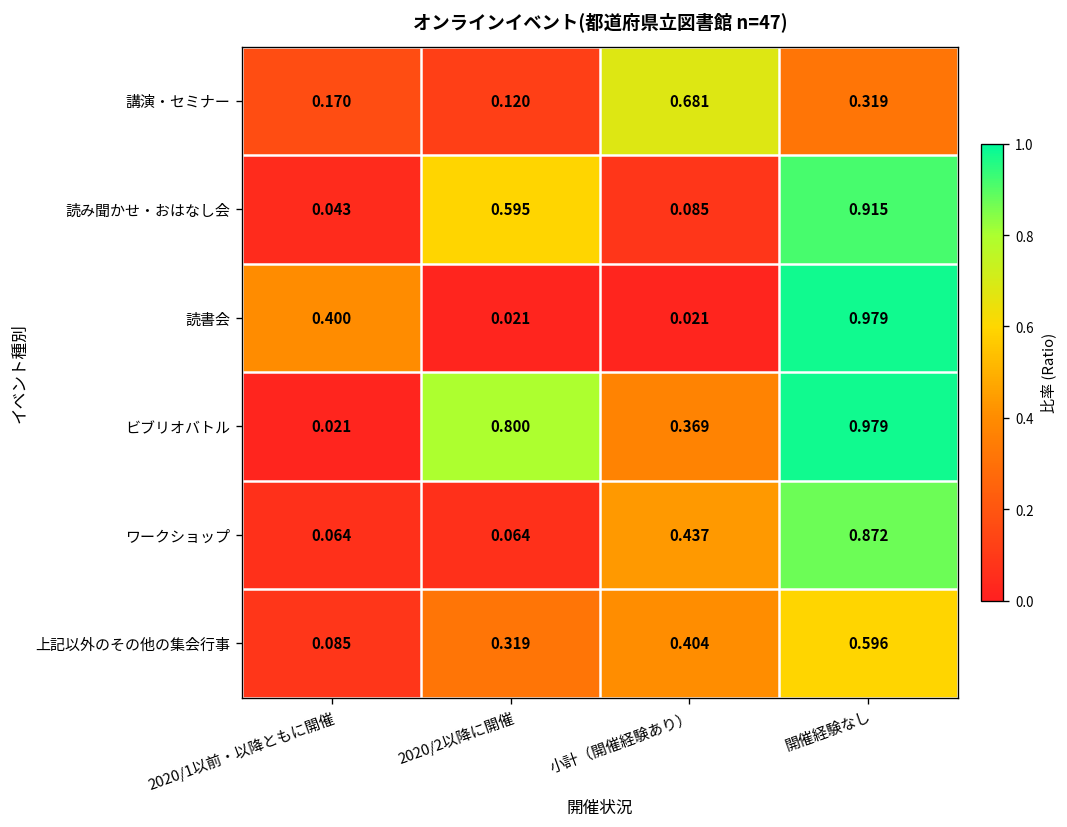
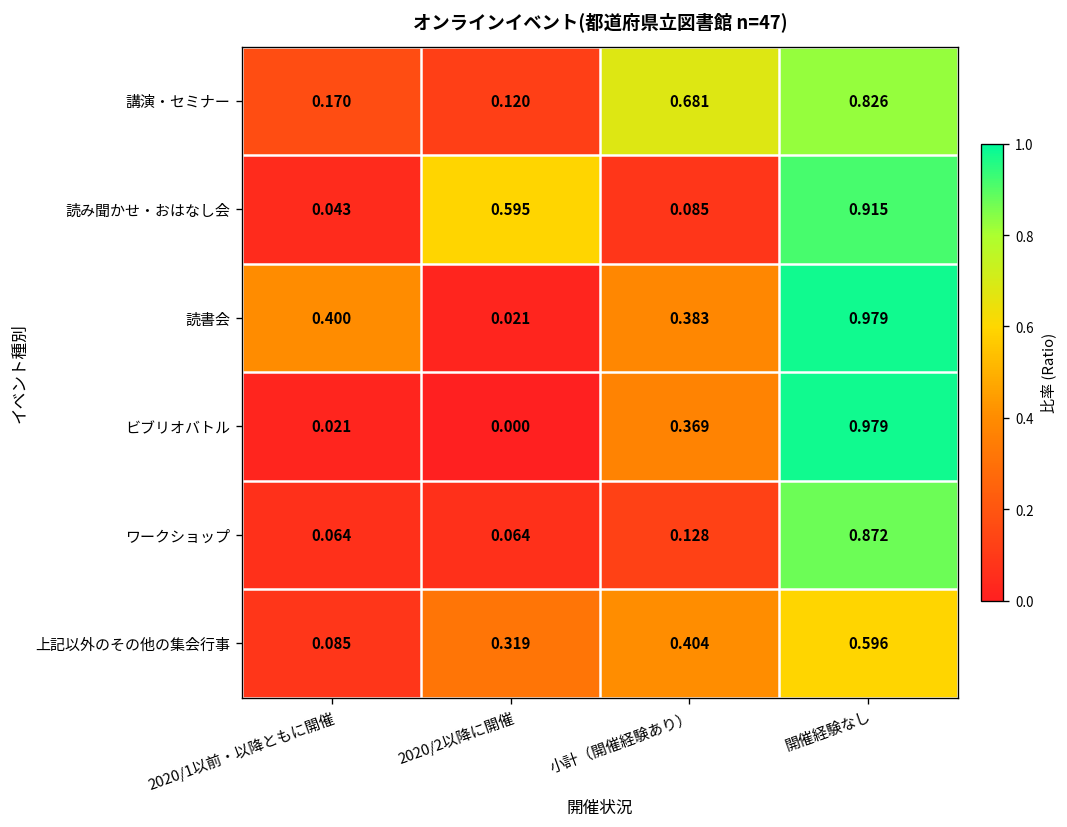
講演・セミナー, 開催経験なし: 0.319 -> 0.826
読書会, 小計（開催経験あり）: 0.021 -> 0.383
ビブリオバトル, 2020/2以降に開催: 0.800 -> 0.000
ワークショップ, 小計（開催経験あり）: 0.437 -> 0.128
